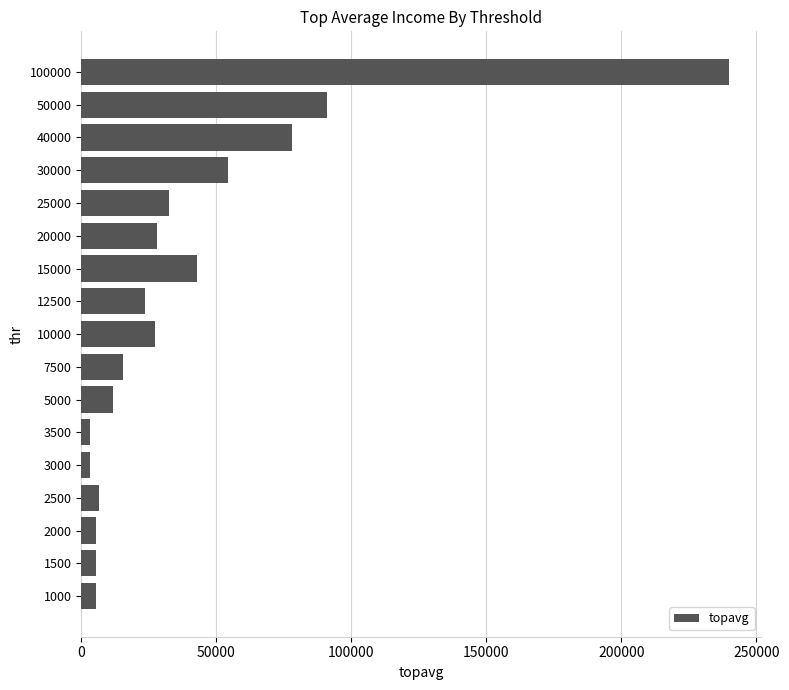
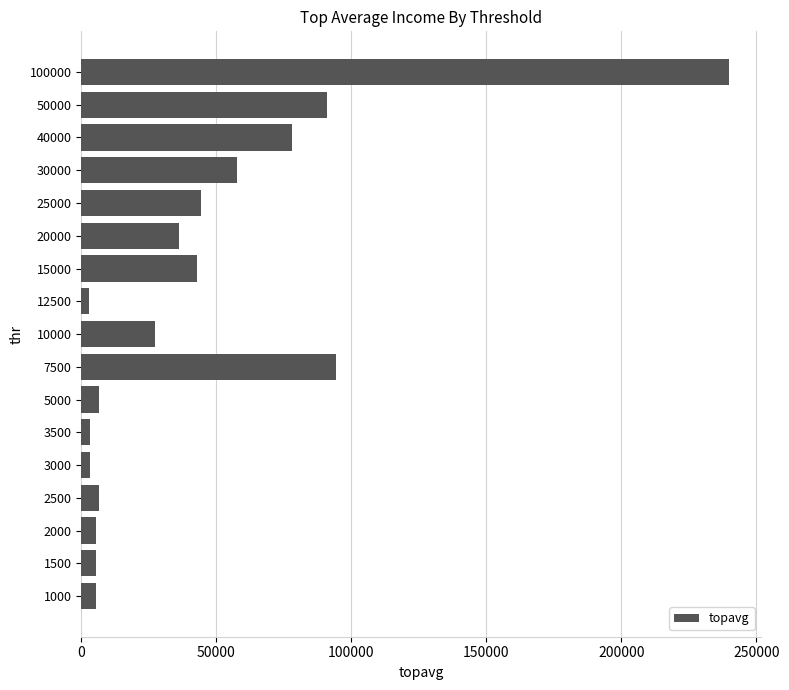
30000: 54000 -> 58000
25000: 32000 -> 44000
20000: 28000 -> 36000
12500: 24000 -> 3000
7500: 16000 -> 94000
5000: 12000 -> 7000
